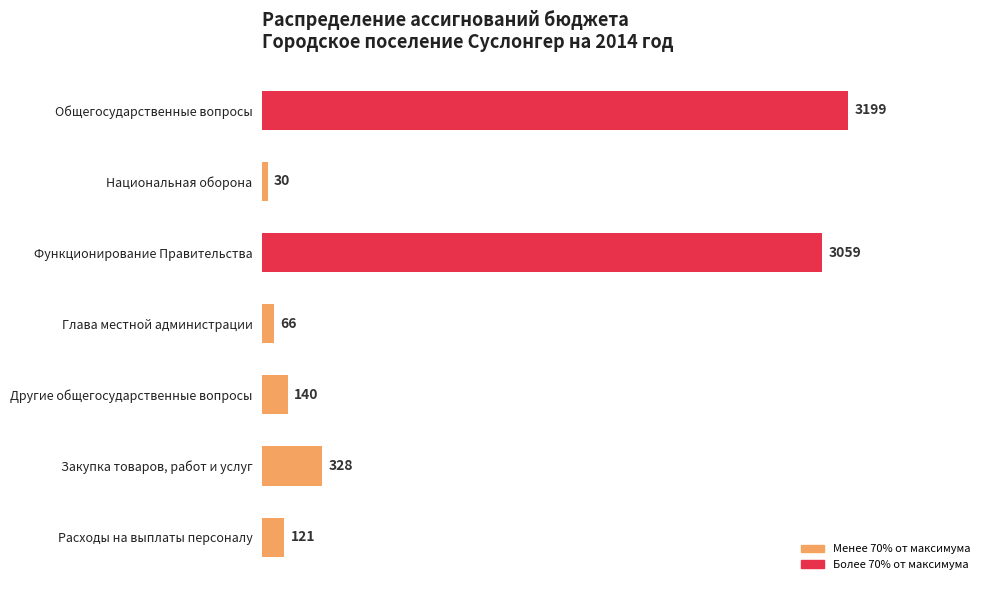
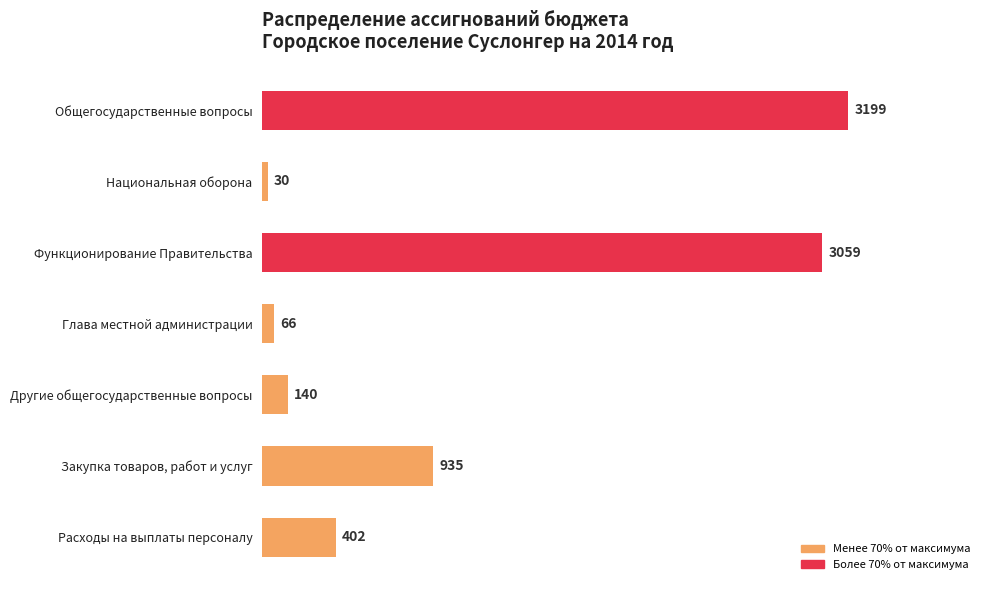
Закупка товаров, работ и услуг: 328 -> 935
Расходы на выплаты персоналу: 121 -> 402
